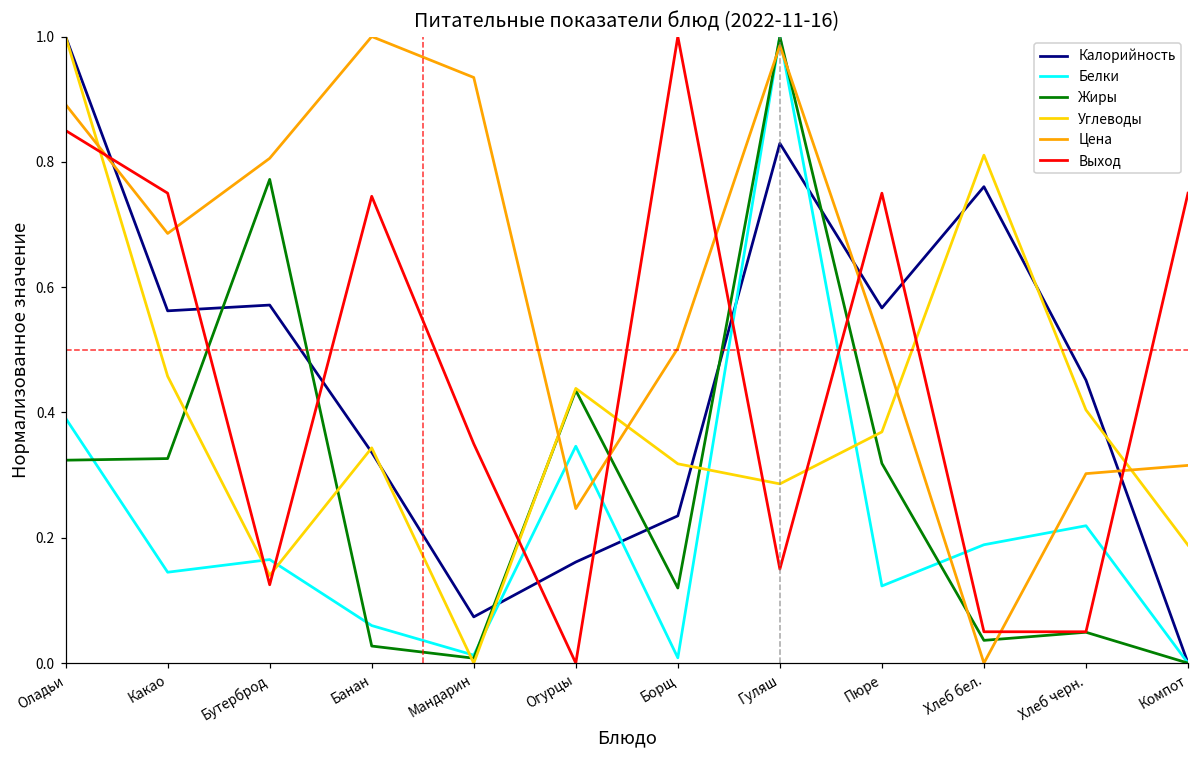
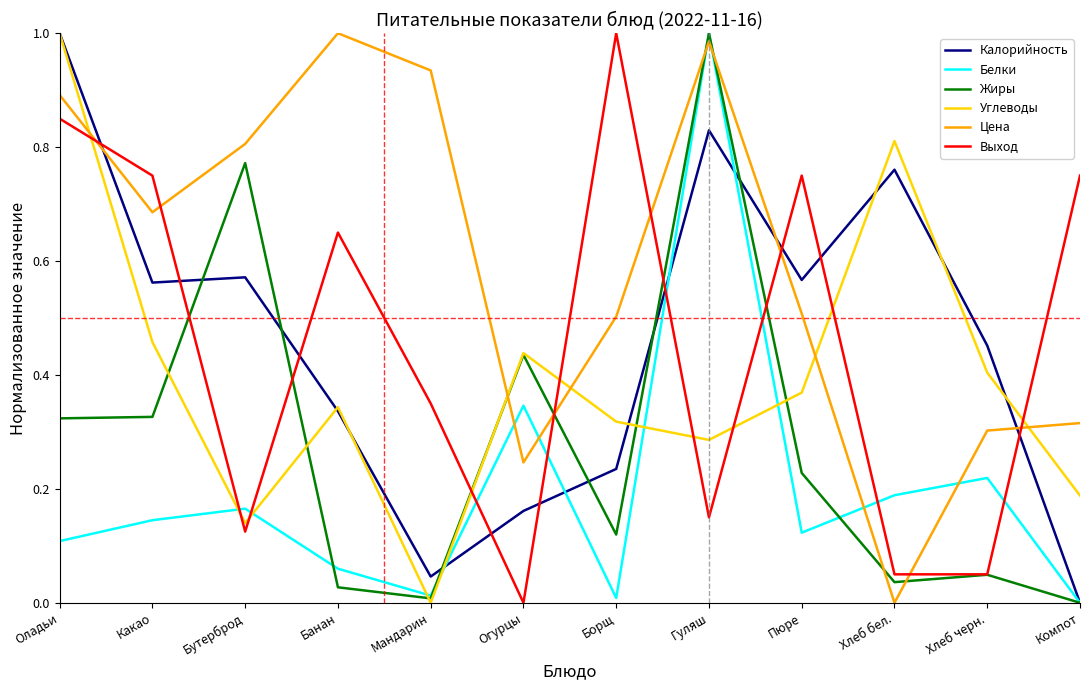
Белки, Оладьи: 0.39 -> 0.11
Выход, Банан: 0.75 -> 0.65
Калорийность, Мандарин: 0.07 -> 0.05
Жиры, Пюре: 0.32 -> 0.23
